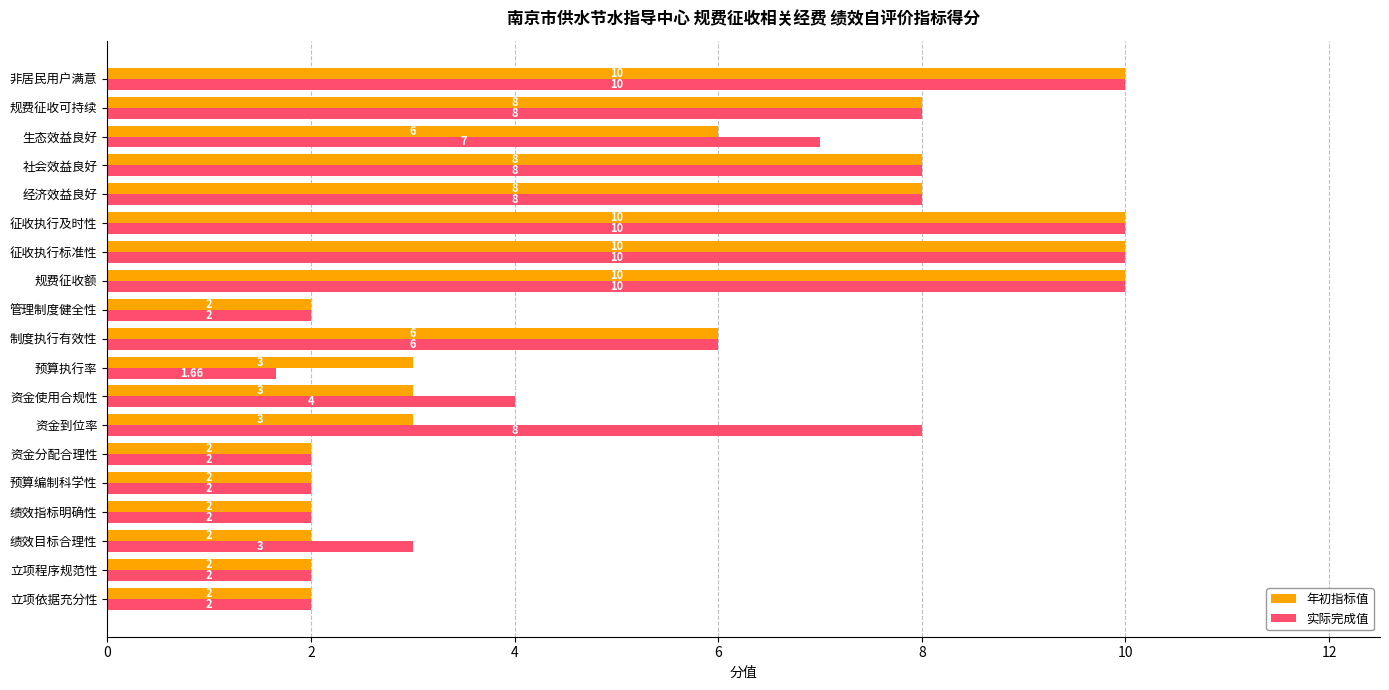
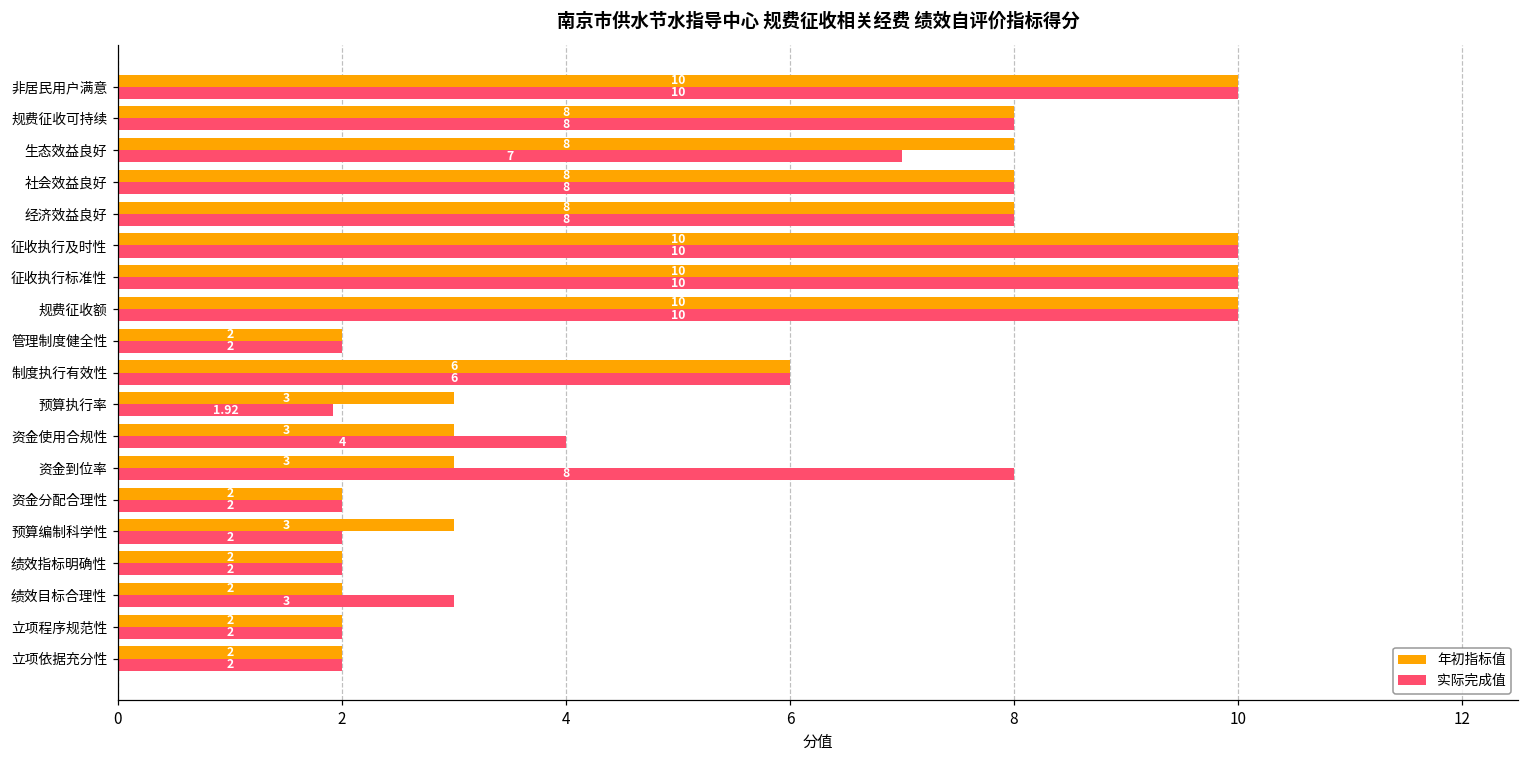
年初指标值, 生态效益良好: 6 -> 8
实际完成值, 预算执行率: 1.66 -> 1.92
年初指标值, 预算编制科学性: 2 -> 3
